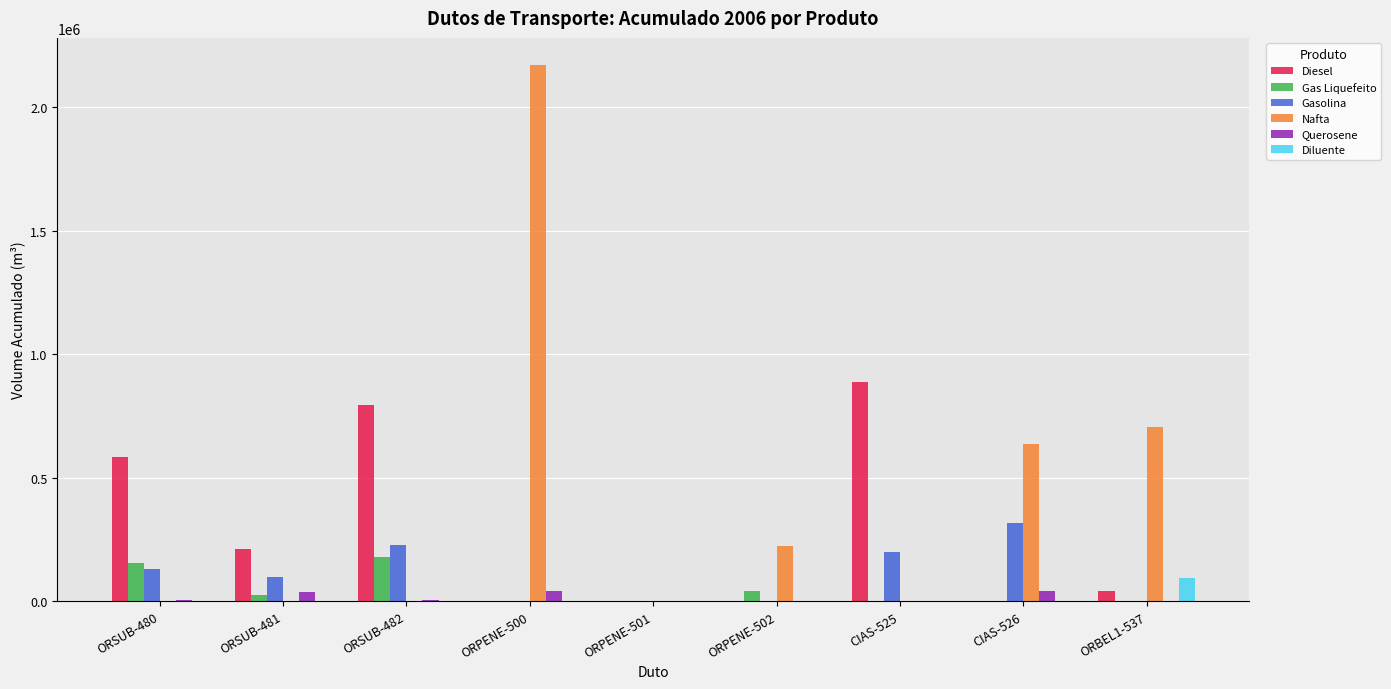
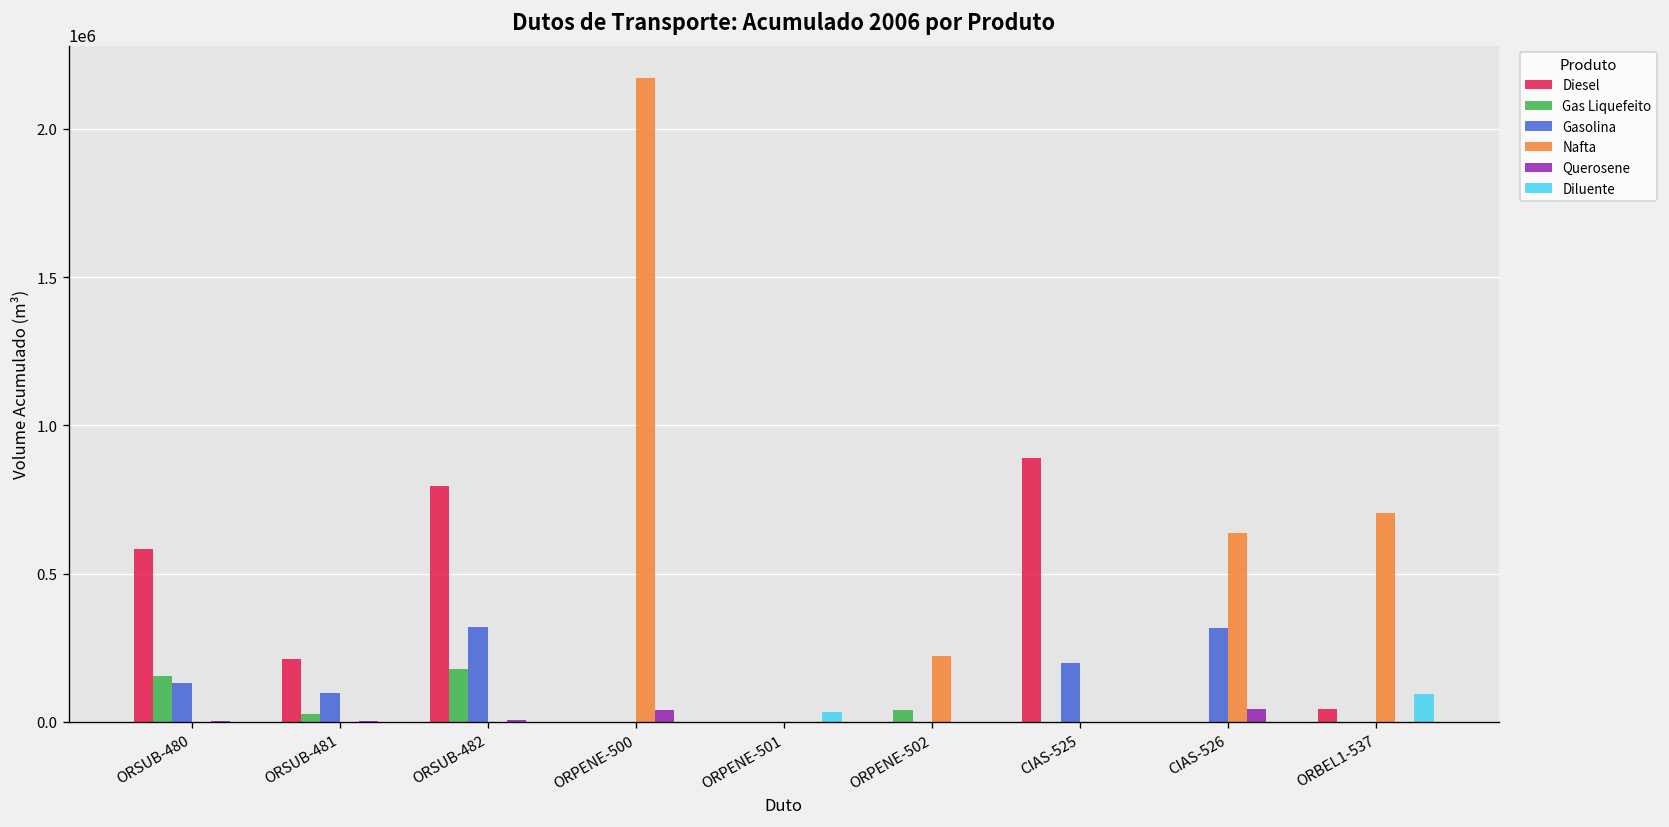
Querosene, ORSUB-481: 40000 -> 0
Gasolina, ORSUB-482: 230000 -> 320000
Diluente, ORPENE-501: 0 -> 30000
